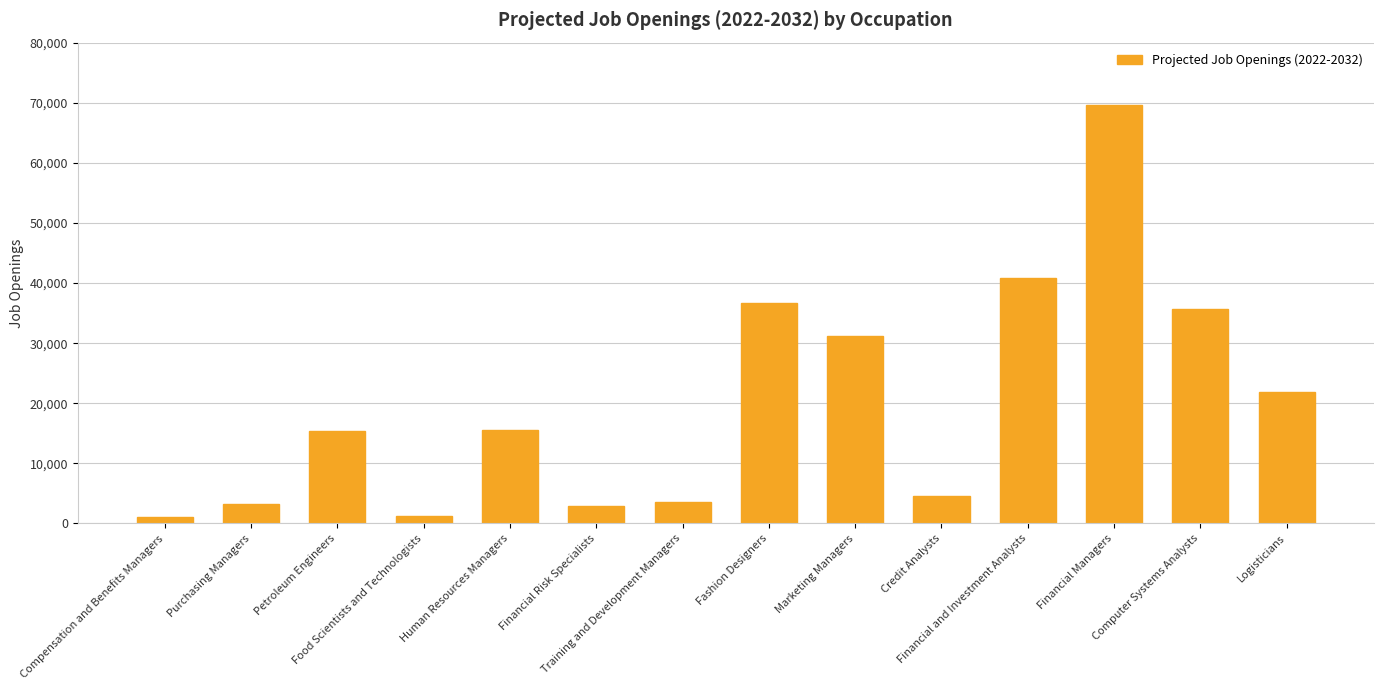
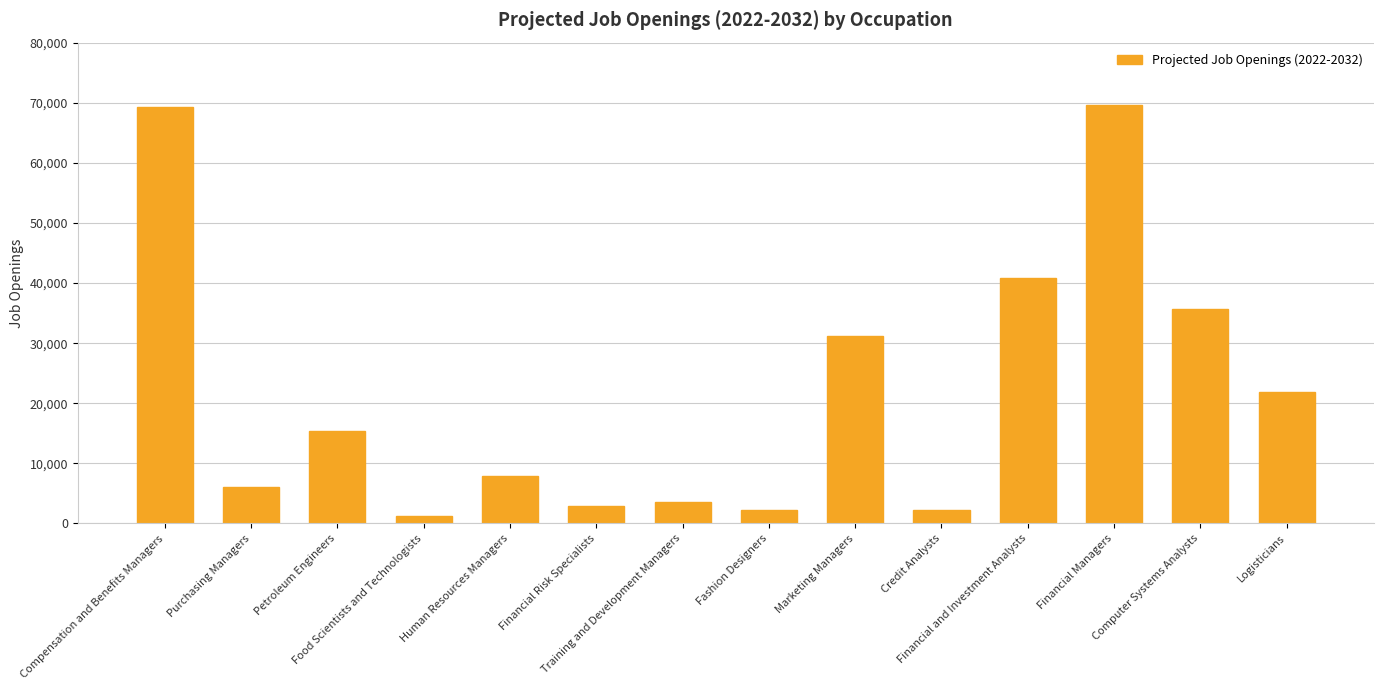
Compensation and Benefits Managers: 1,000 -> 69,000
Purchasing Managers: 3,000 -> 6,000
Human Resources Managers: 16,000 -> 8,000
Fashion Designers: 37,000 -> 2,000
Credit Analysts: 5,000 -> 2,000
